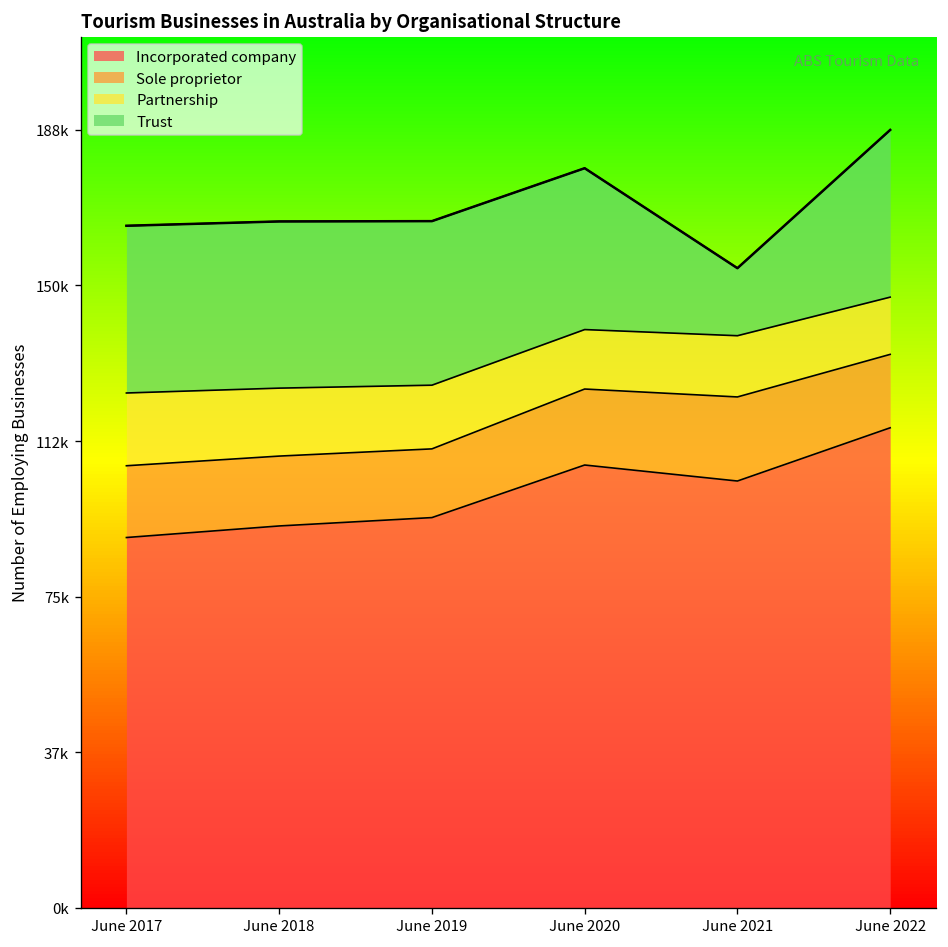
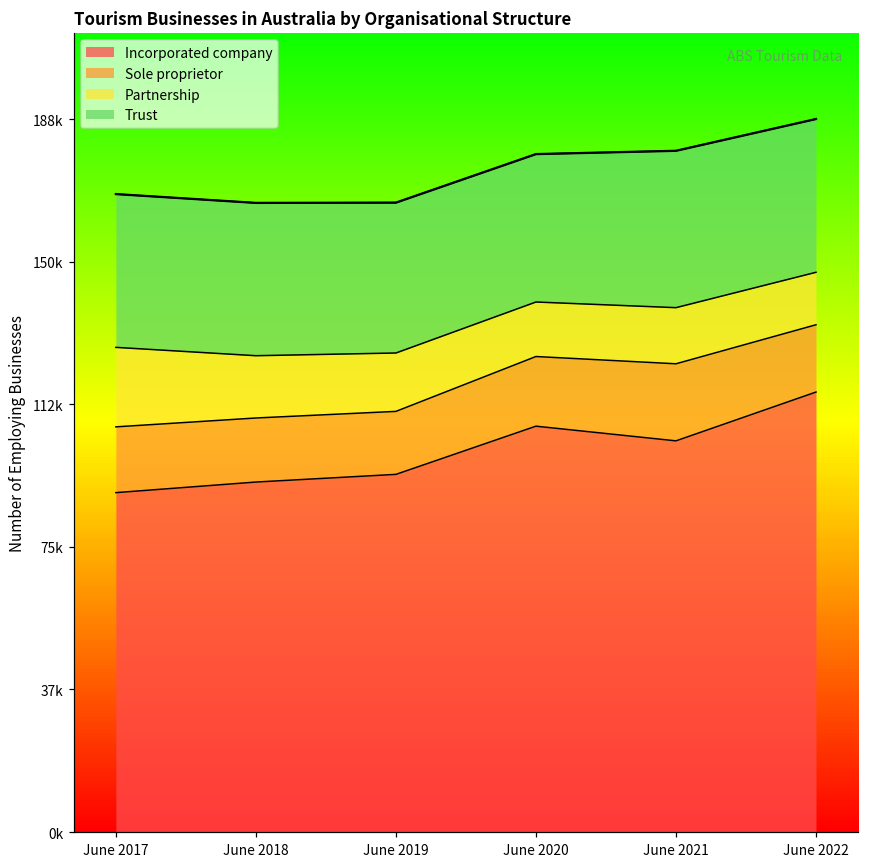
Partnership, June 2017: 18000 -> 21000
Trust, June 2021: 16000 -> 41000
